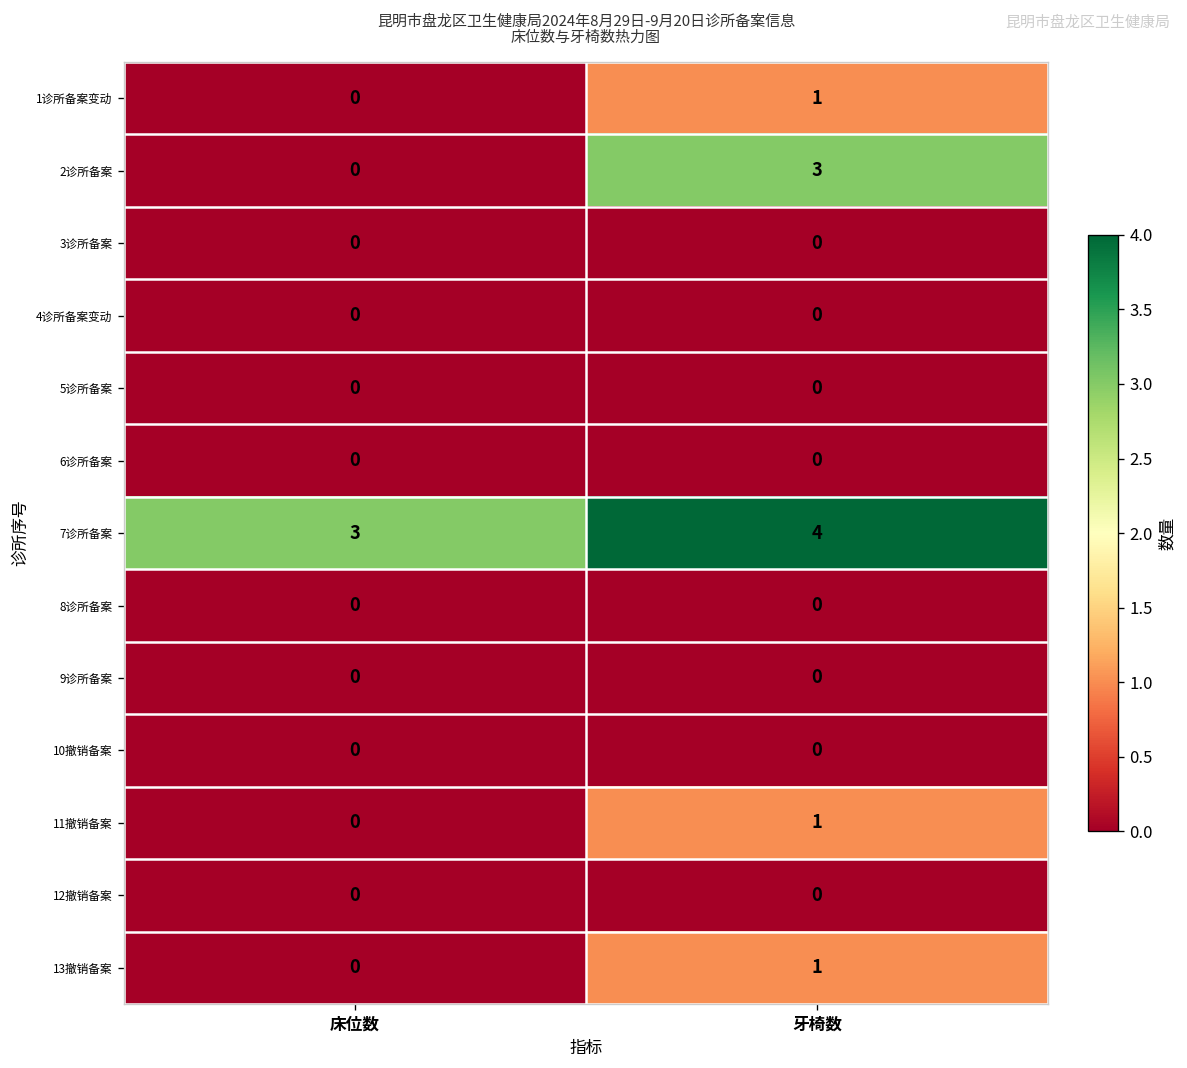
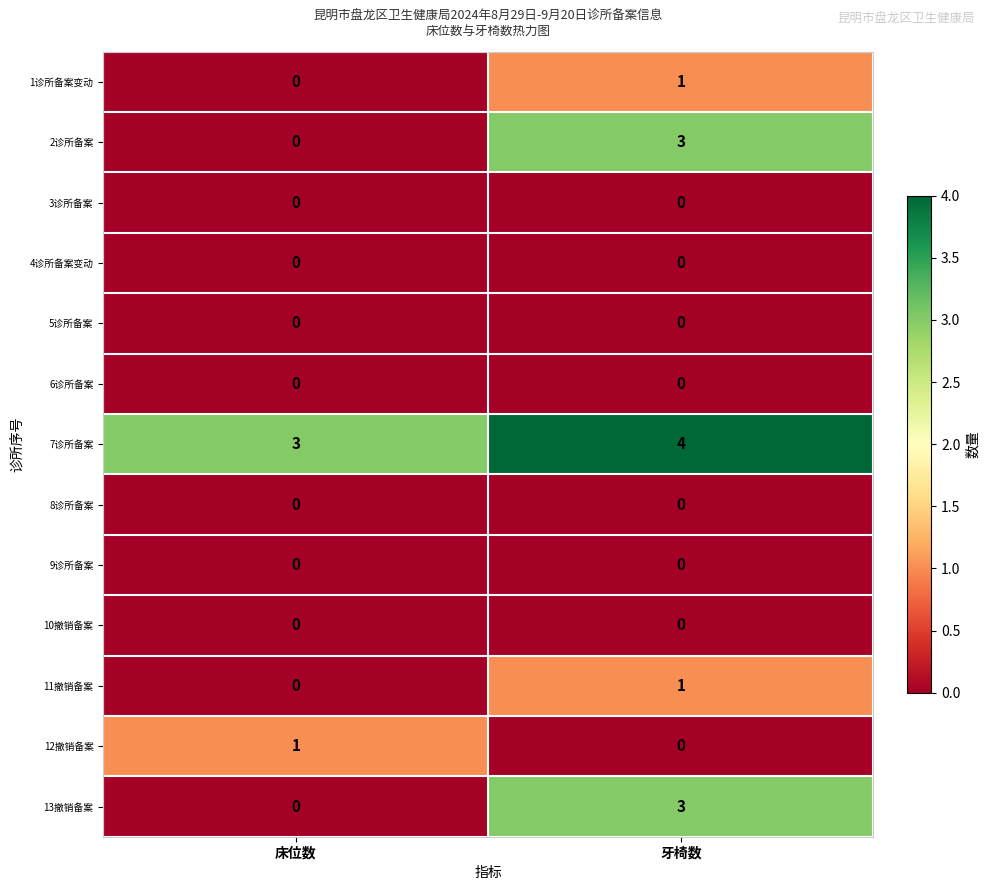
12撤销备案, 床位数: 0 -> 1
13撤销备案, 牙椅数: 1 -> 3
